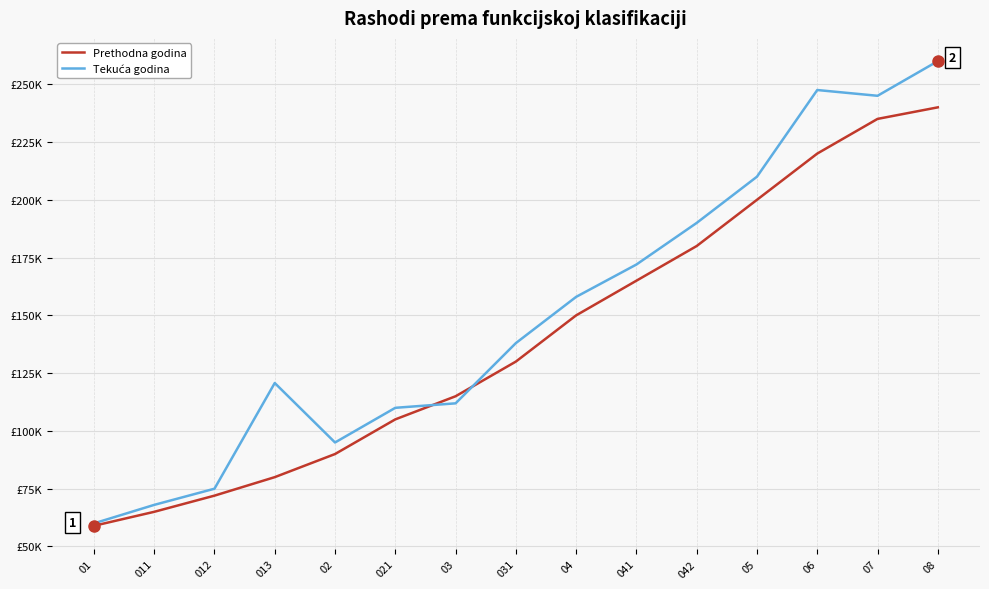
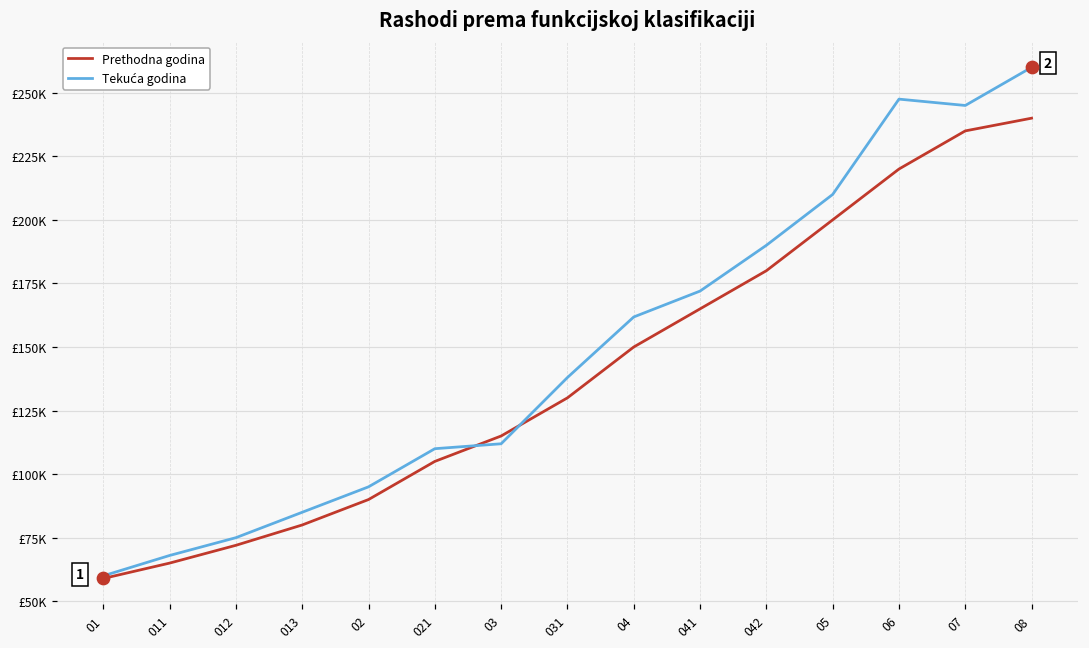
Tekuća godina, 013: £121000 -> £85000
Tekuća godina, 04: £158000 -> £162000
